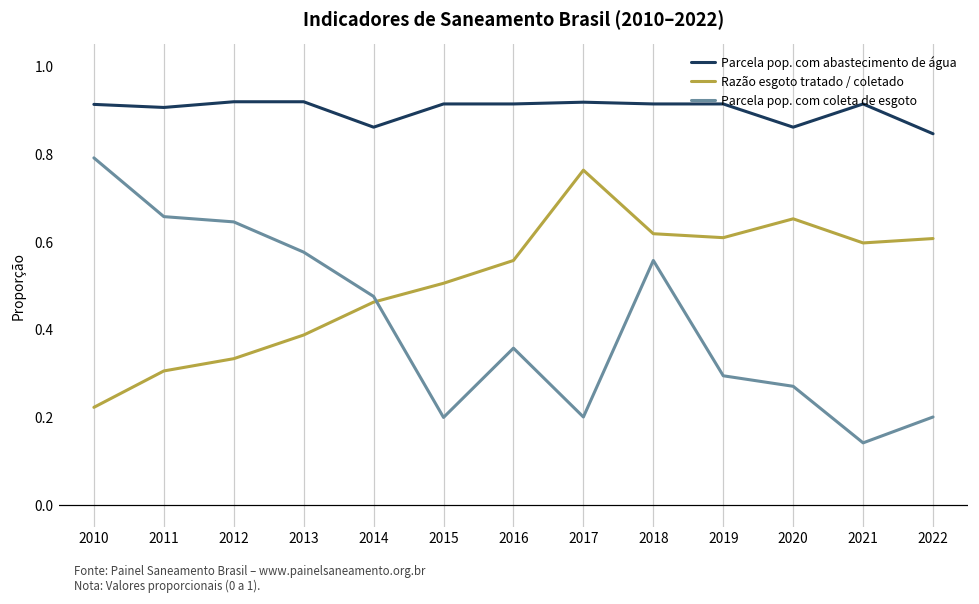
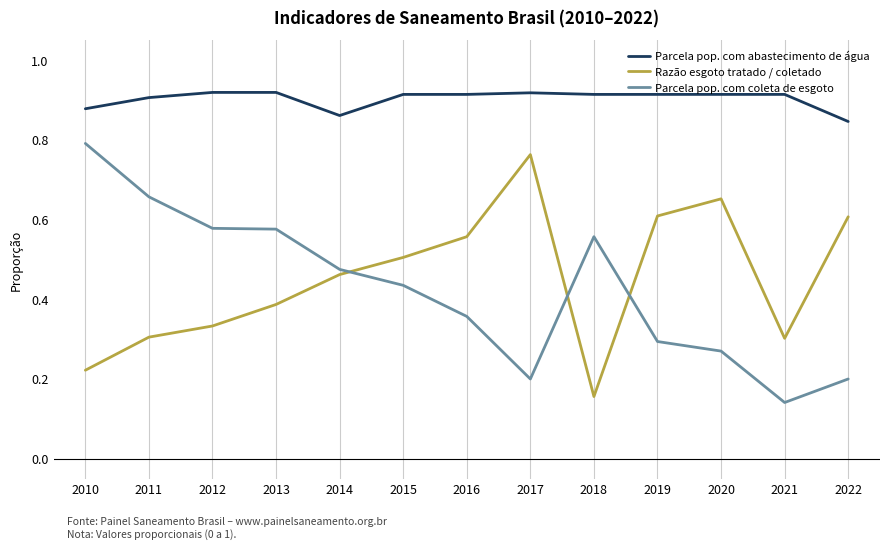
Parcela pop. com abastecimento de água, 2010: 0.91 -> 0.88
Parcela pop. com coleta de esgoto, 2012: 0.65 -> 0.58
Parcela pop. com coleta de esgoto, 2015: 0.20 -> 0.44
Razão esgoto tratado / coletado, 2018: 0.62 -> 0.16
Parcela pop. com abastecimento de água, 2020: 0.86 -> 0.91
Razão esgoto tratado / coletado, 2021: 0.60 -> 0.30
